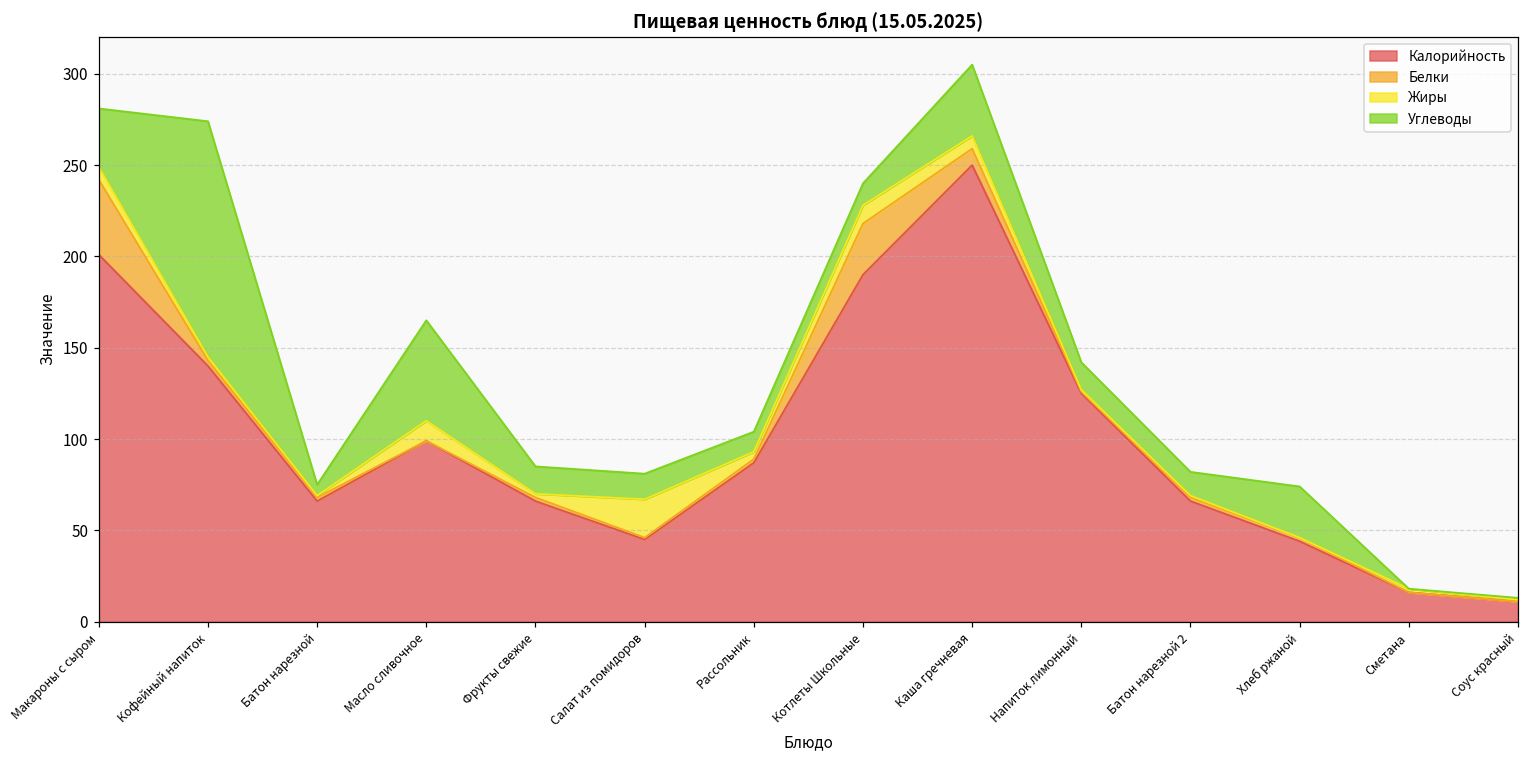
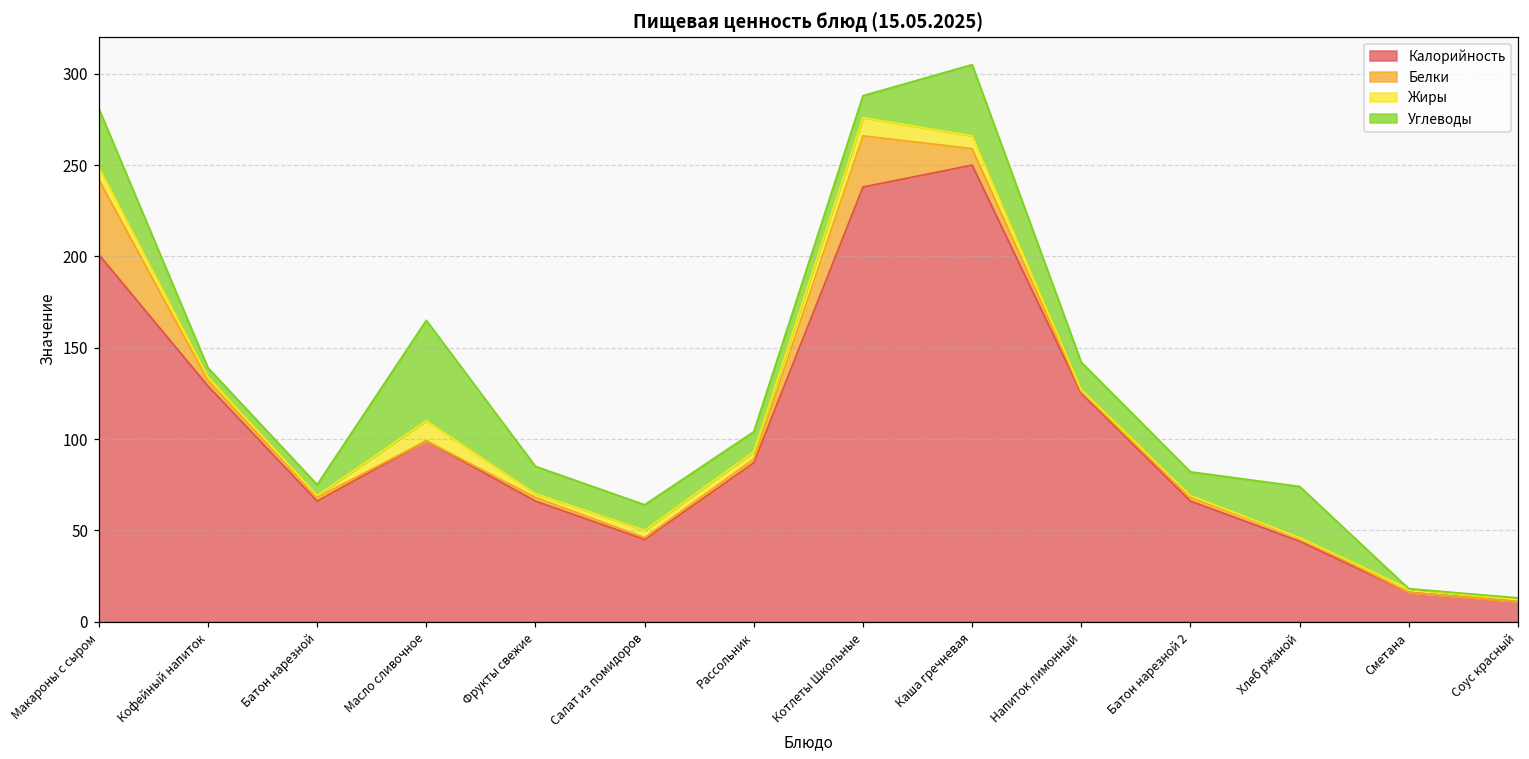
Калорийность, Кофейный напиток: 140 -> 129
Углеводы, Кофейный напиток: 129 -> 5
Жиры, Салат из помидоров: 21 -> 4
Калорийность, Котлеты Школьные: 190 -> 238
